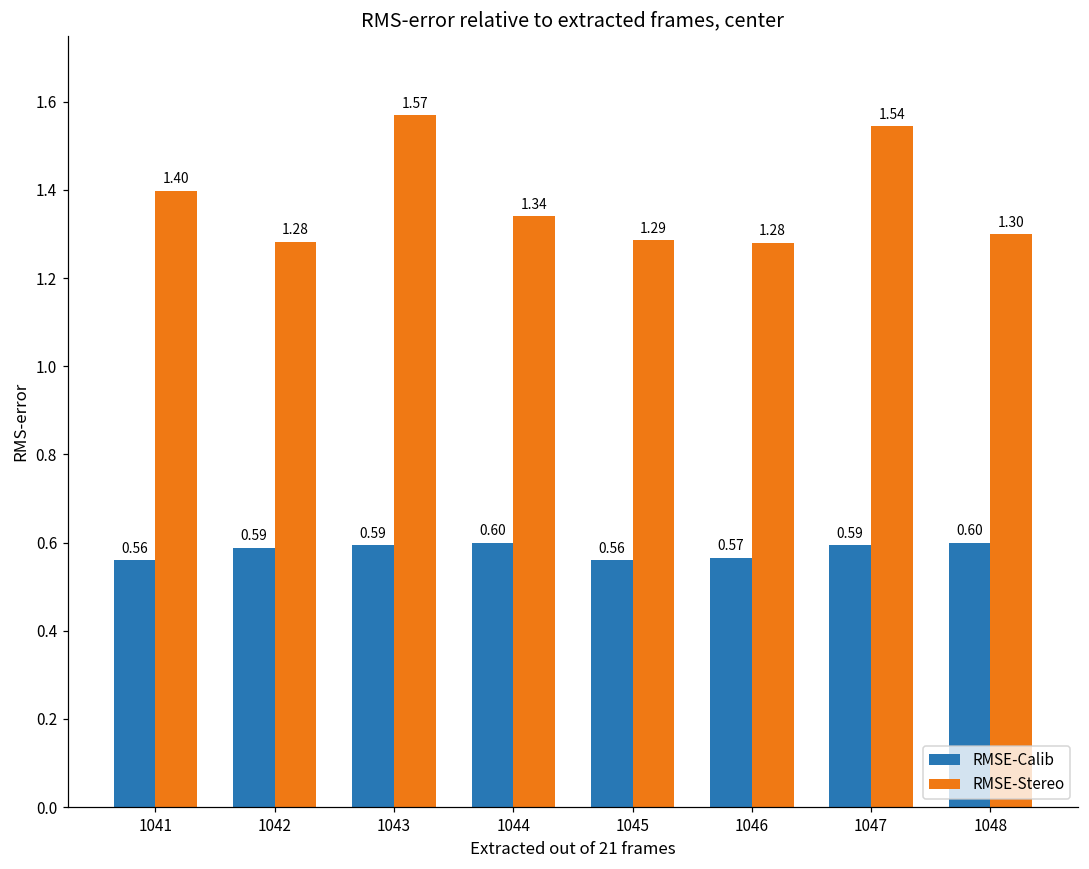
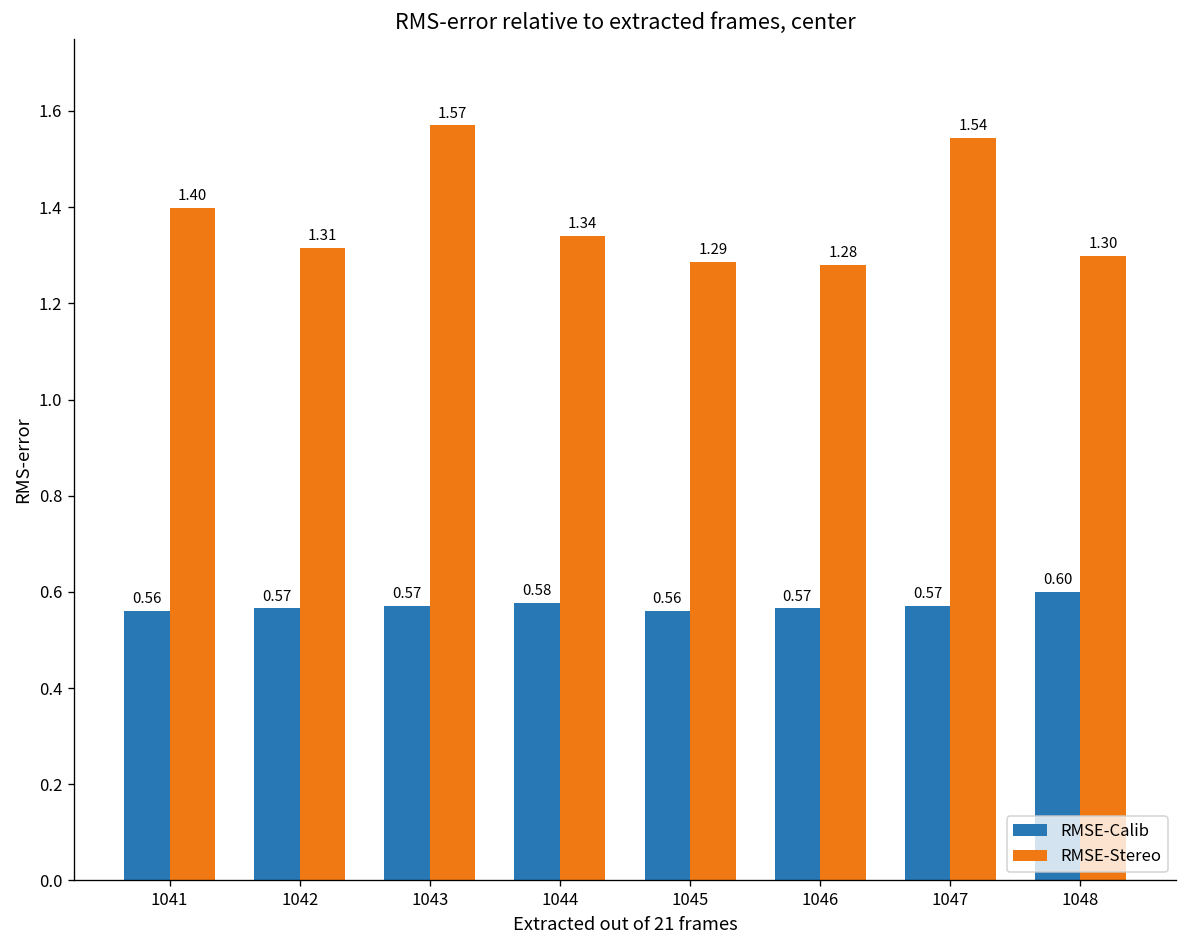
RMSE-Calib, 1042: 0.59 -> 0.57
RMSE-Stereo, 1042: 1.28 -> 1.31
RMSE-Calib, 1043: 0.59 -> 0.57
RMSE-Calib, 1044: 0.60 -> 0.58
RMSE-Calib, 1047: 0.59 -> 0.57
